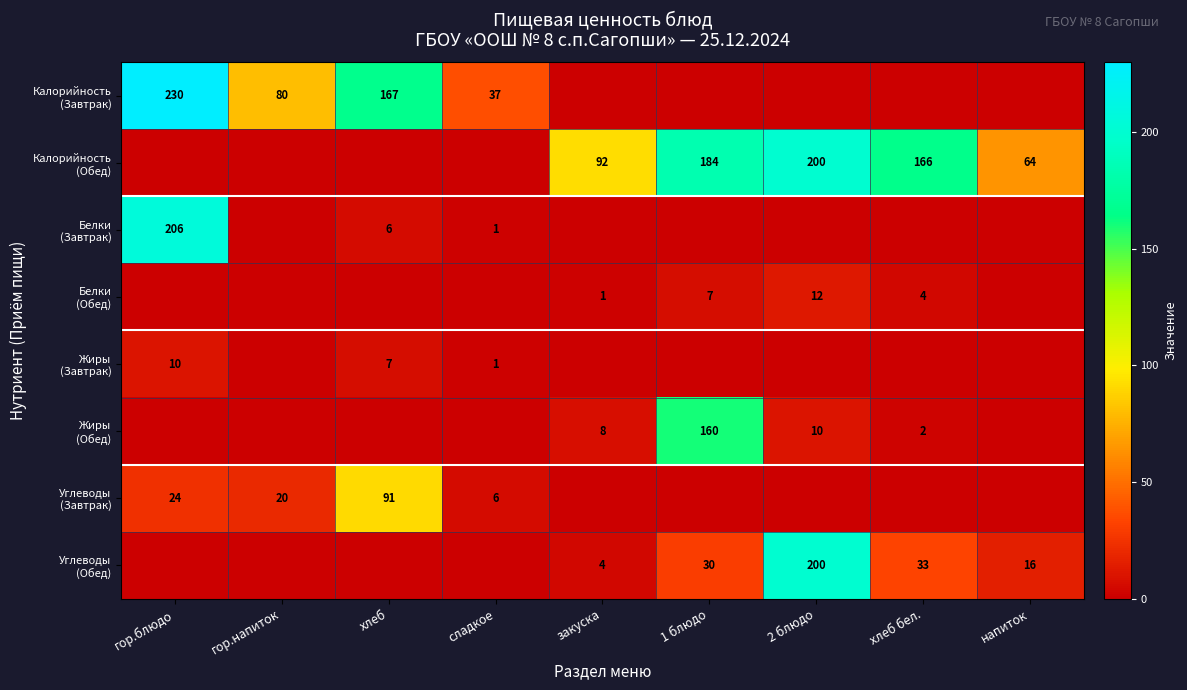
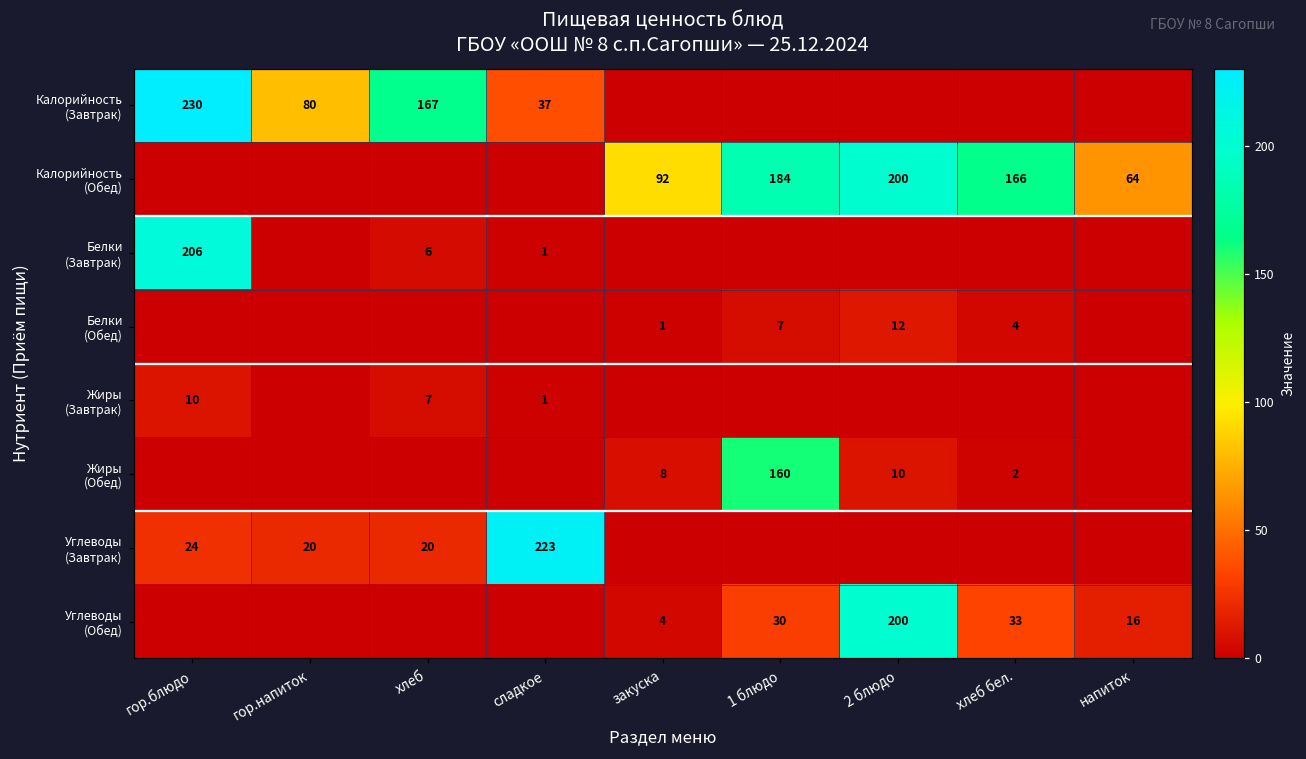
Углеводы (Завтрак), хлеб: 91 -> 20
Углеводы (Завтрак), сладкое: 6 -> 223
